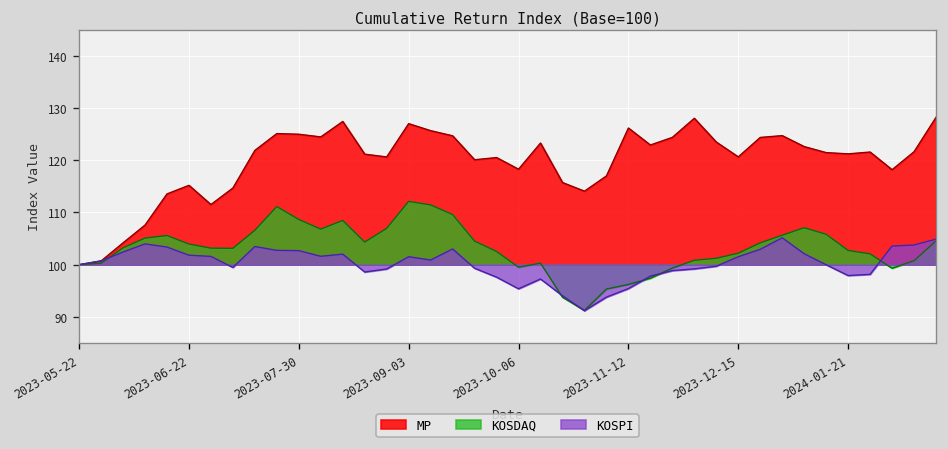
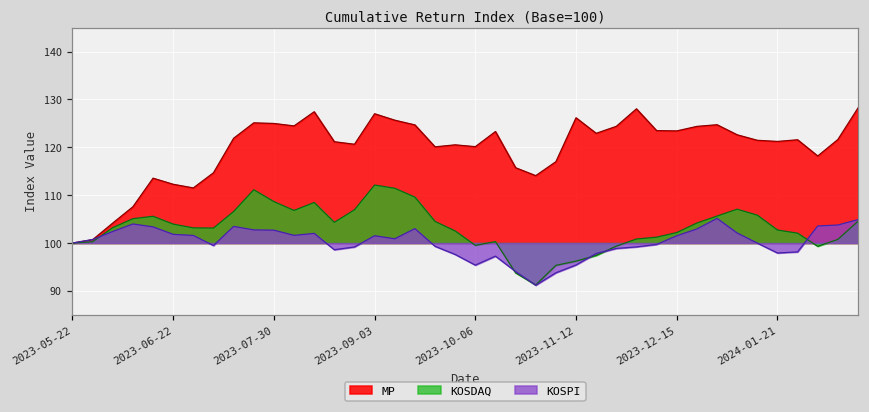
MP, 2023-06-22: 115 -> 112
MP, 2023-10-06: 118 -> 120
MP, 2023-12-15: 121 -> 123
